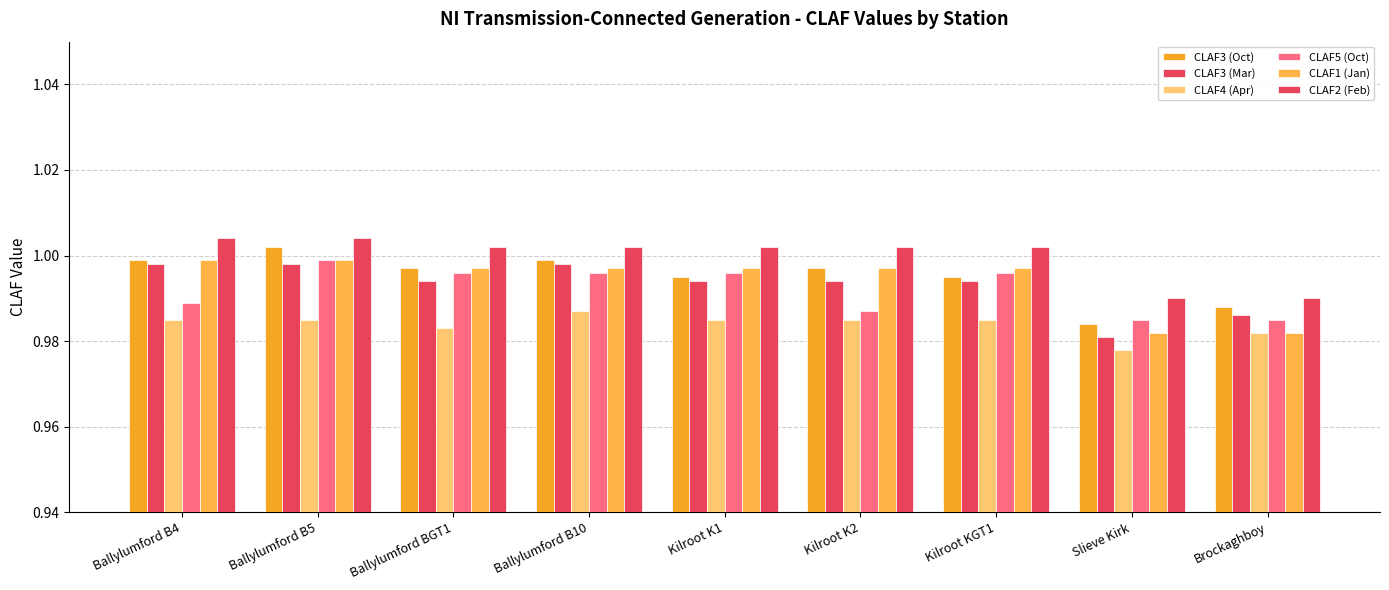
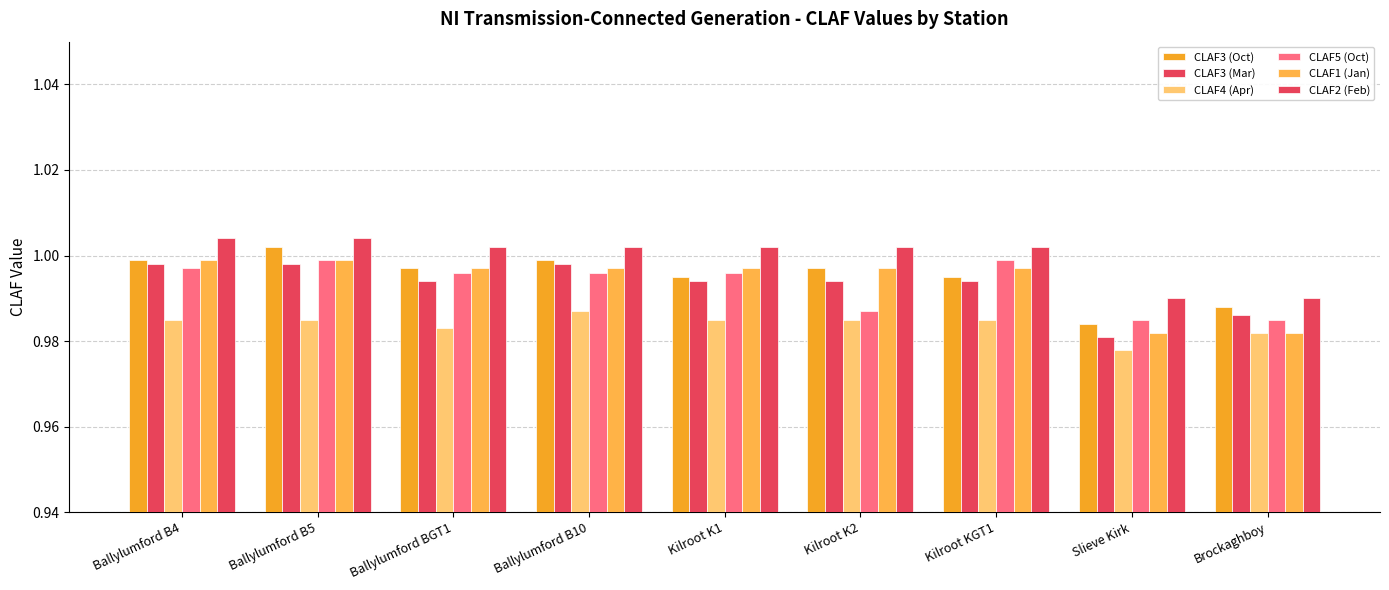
CLAF5 (Oct), Ballylumford B4: 0.989 -> 0.997
CLAF5 (Oct), Kilroot KGT1: 0.996 -> 0.999
